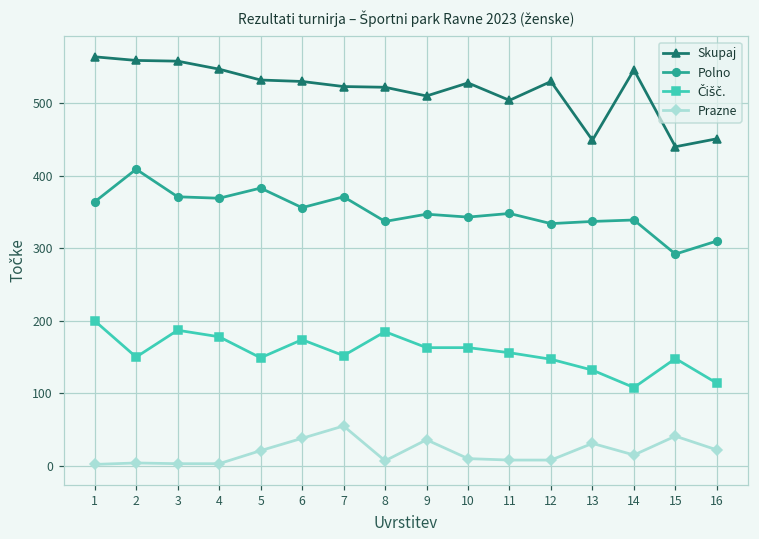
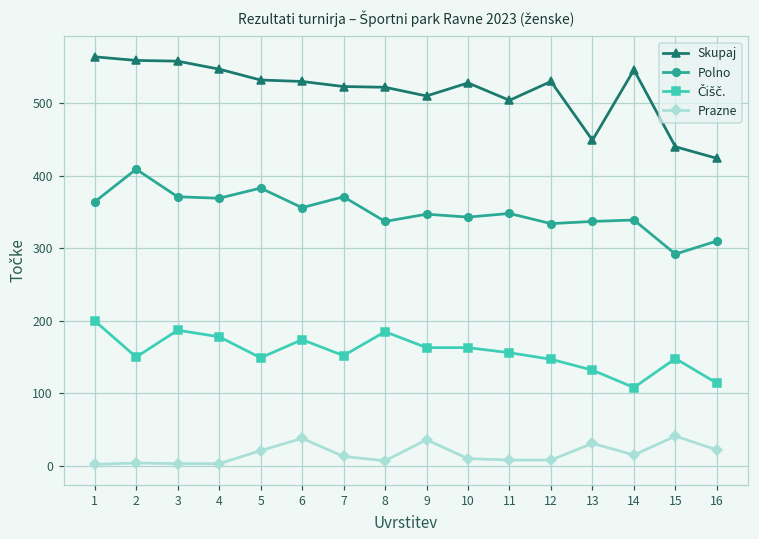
Prazne, 7: 60 -> 10
Skupaj, 16: 450 -> 420
